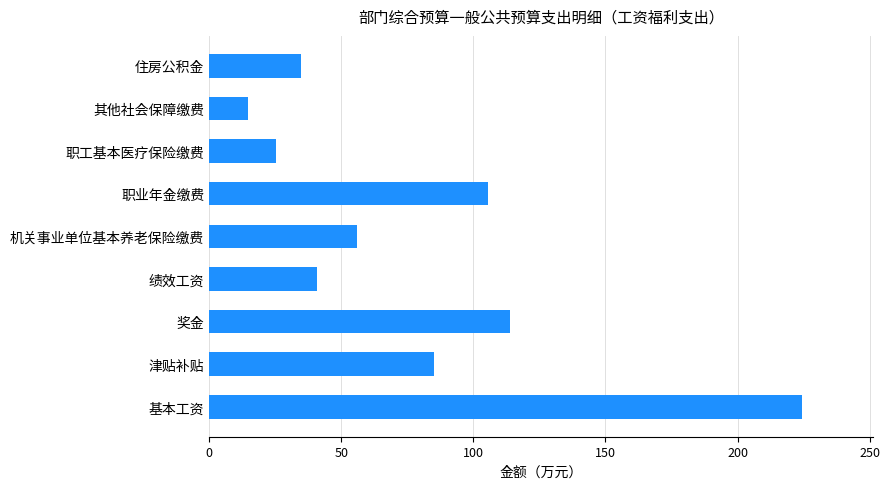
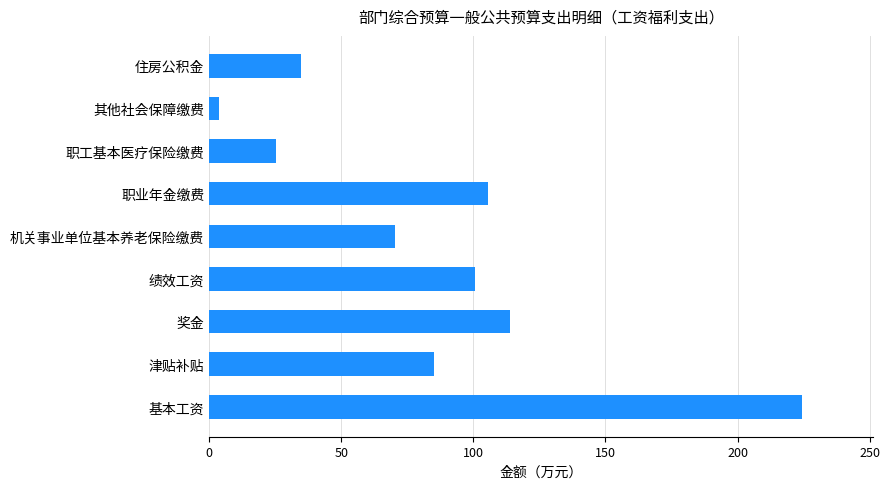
其他社会保障缴费: 15 -> 4
机关事业单位基本养老保险缴费: 56 -> 70
绩效工资: 41 -> 101
